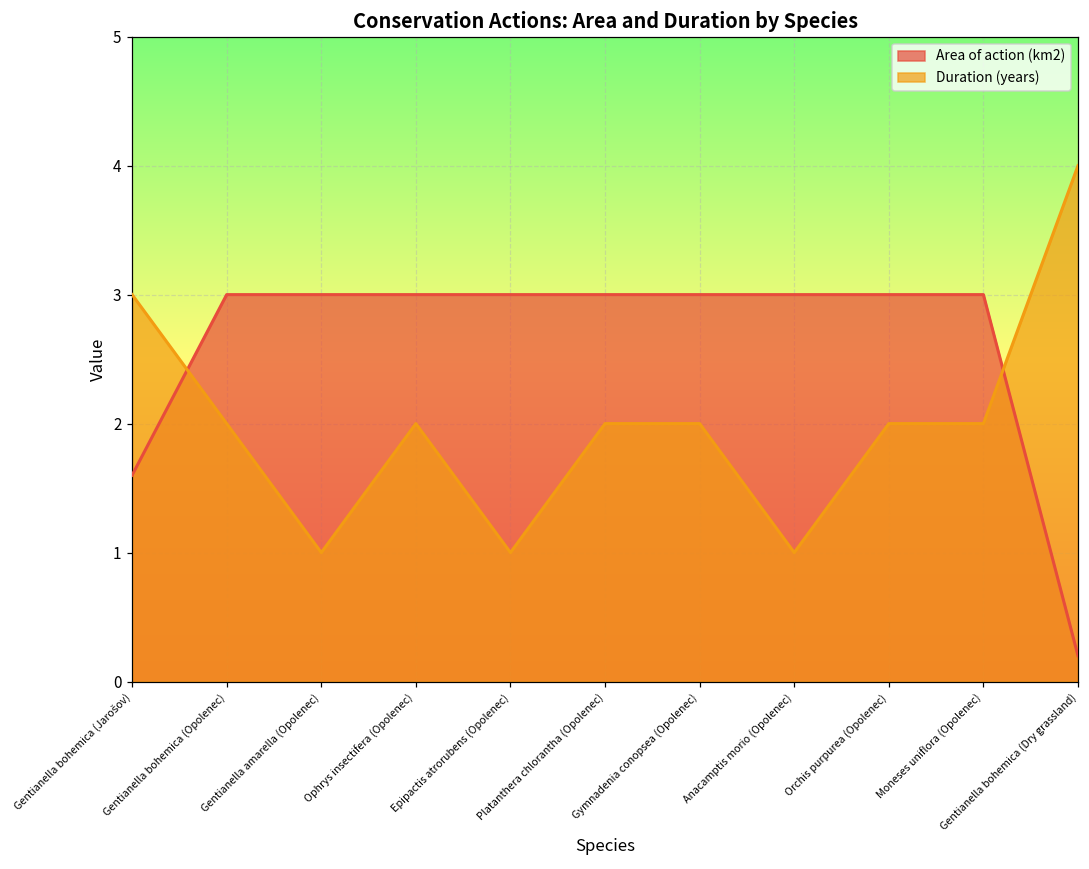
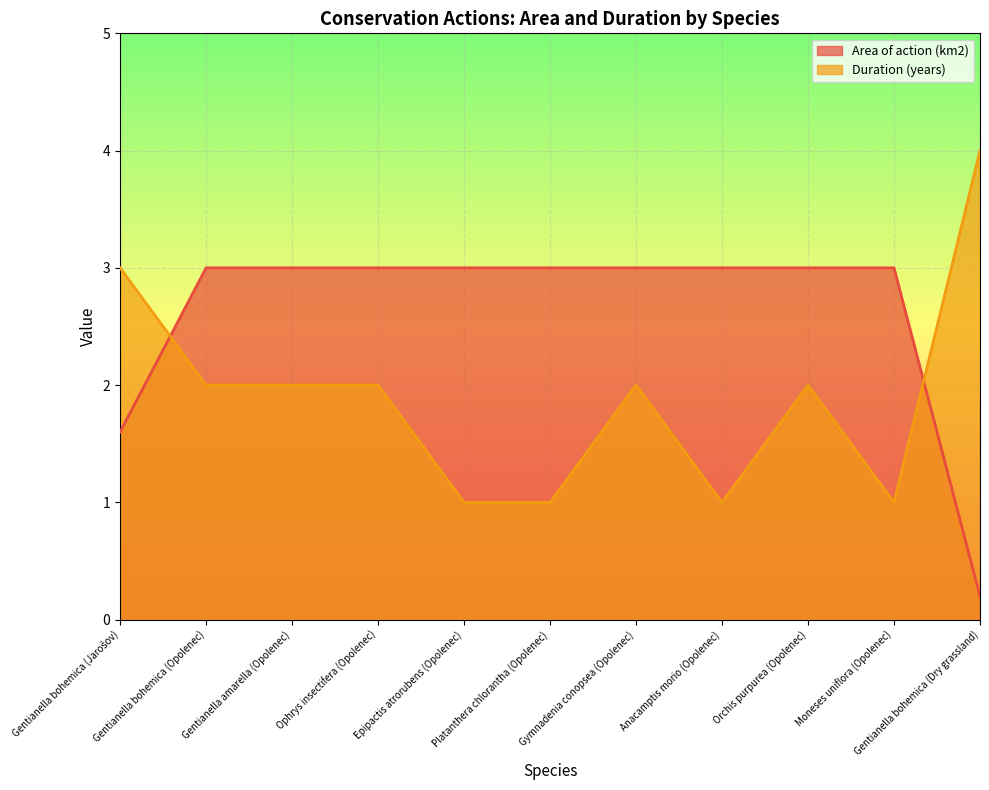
Duration (years), Gentianella amarella (Opolenec): 1 -> 2
Duration (years), Platanthera chlorantha (Opolenec): 2 -> 1
Duration (years), Moneses uniflora (Opolenec): 2 -> 1
